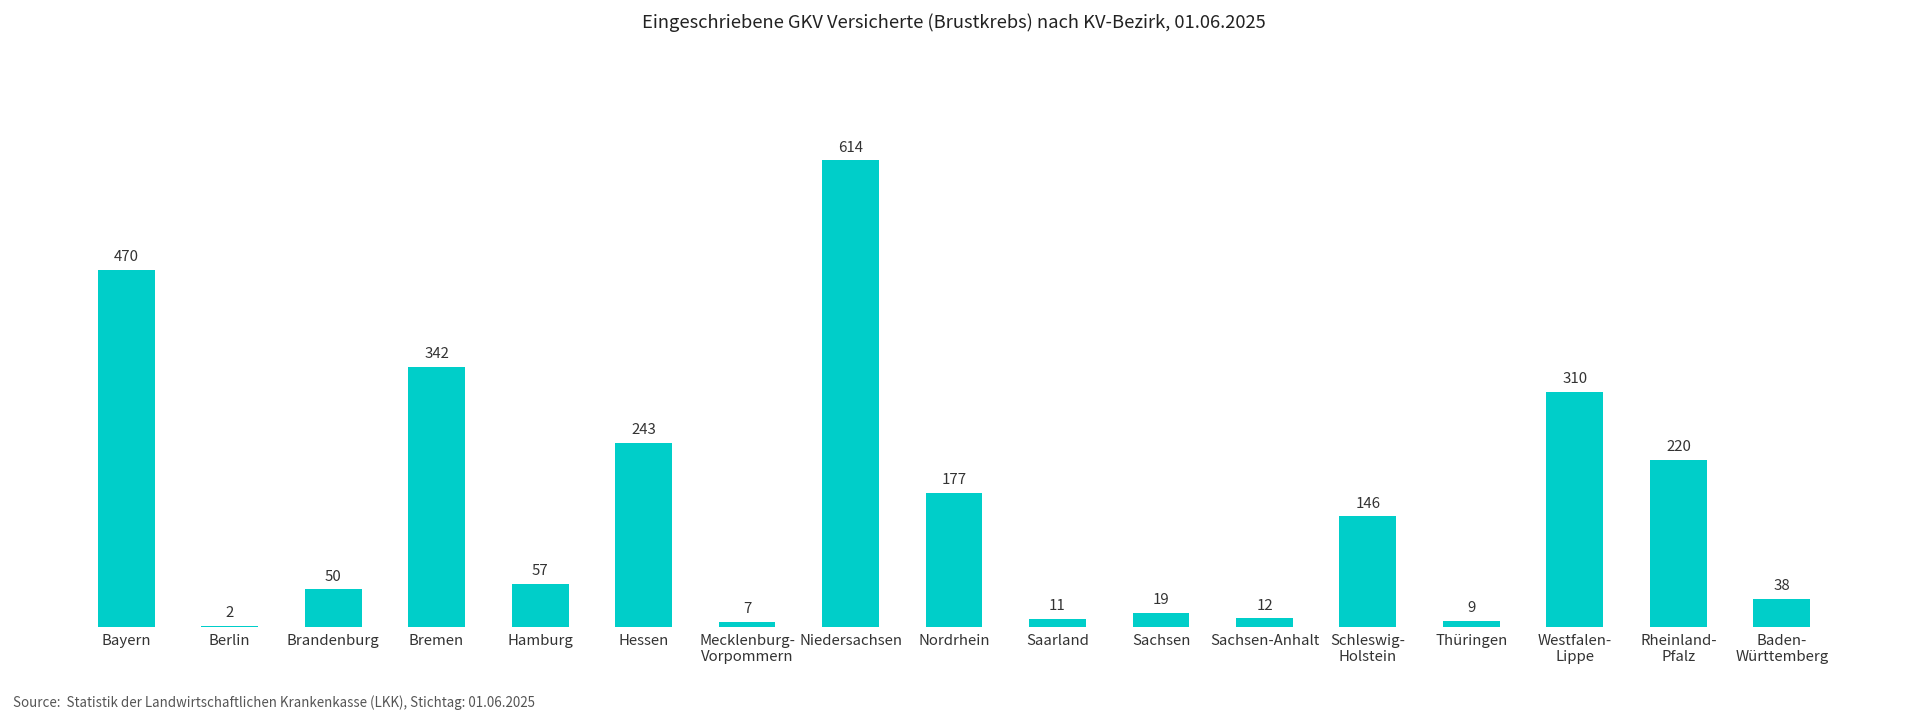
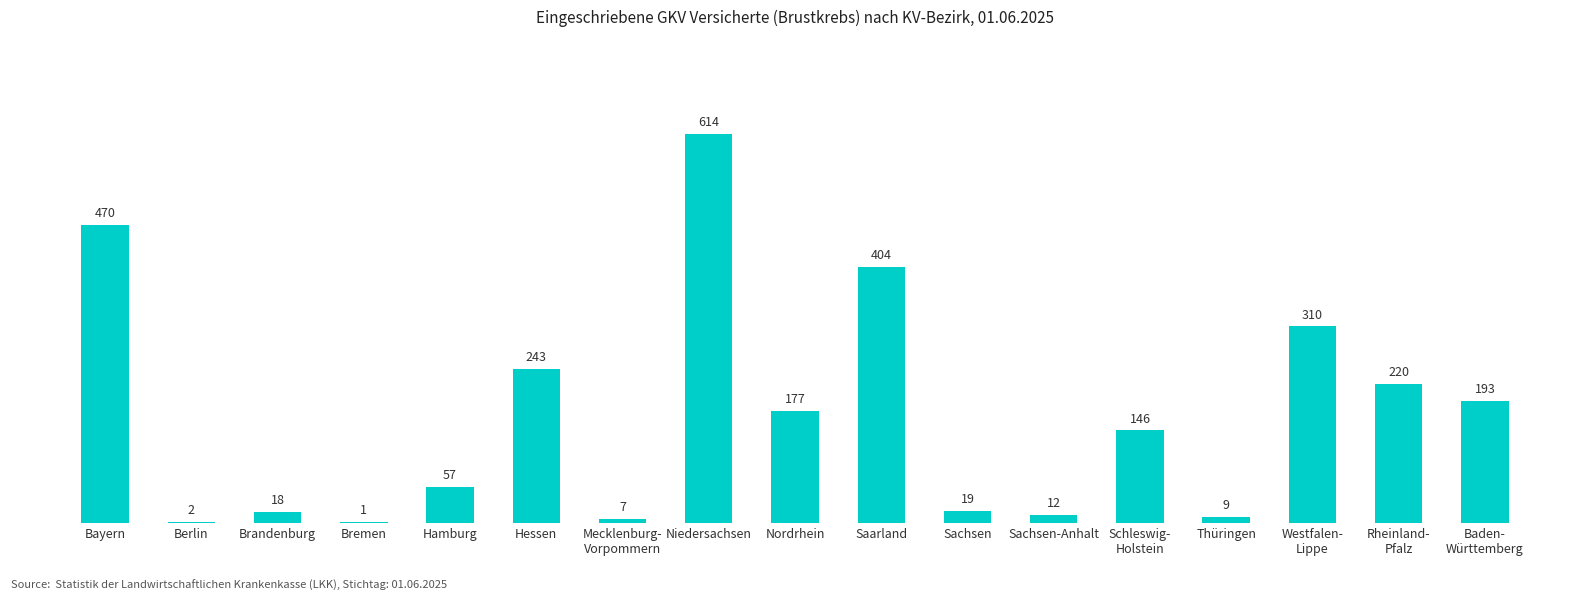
Brandenburg: 50 -> 18
Bremen: 342 -> 1
Saarland: 11 -> 404
Baden- Württemberg: 38 -> 193
